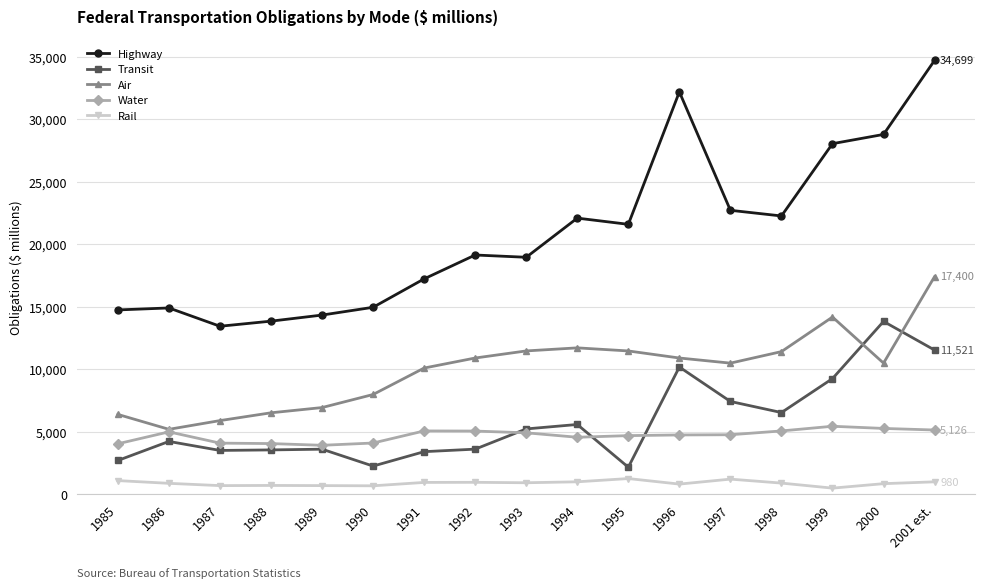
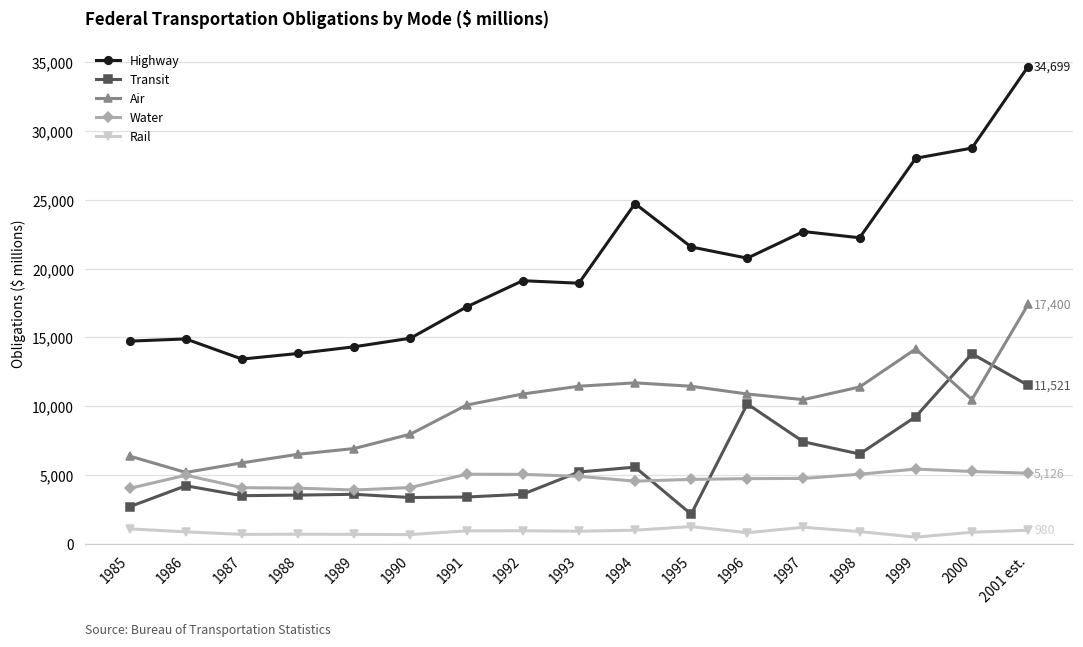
Transit, 1990: 2,200 -> 3,400
Highway, 1994: 22,100 -> 24,700
Highway, 1996: 32,200 -> 20,800
